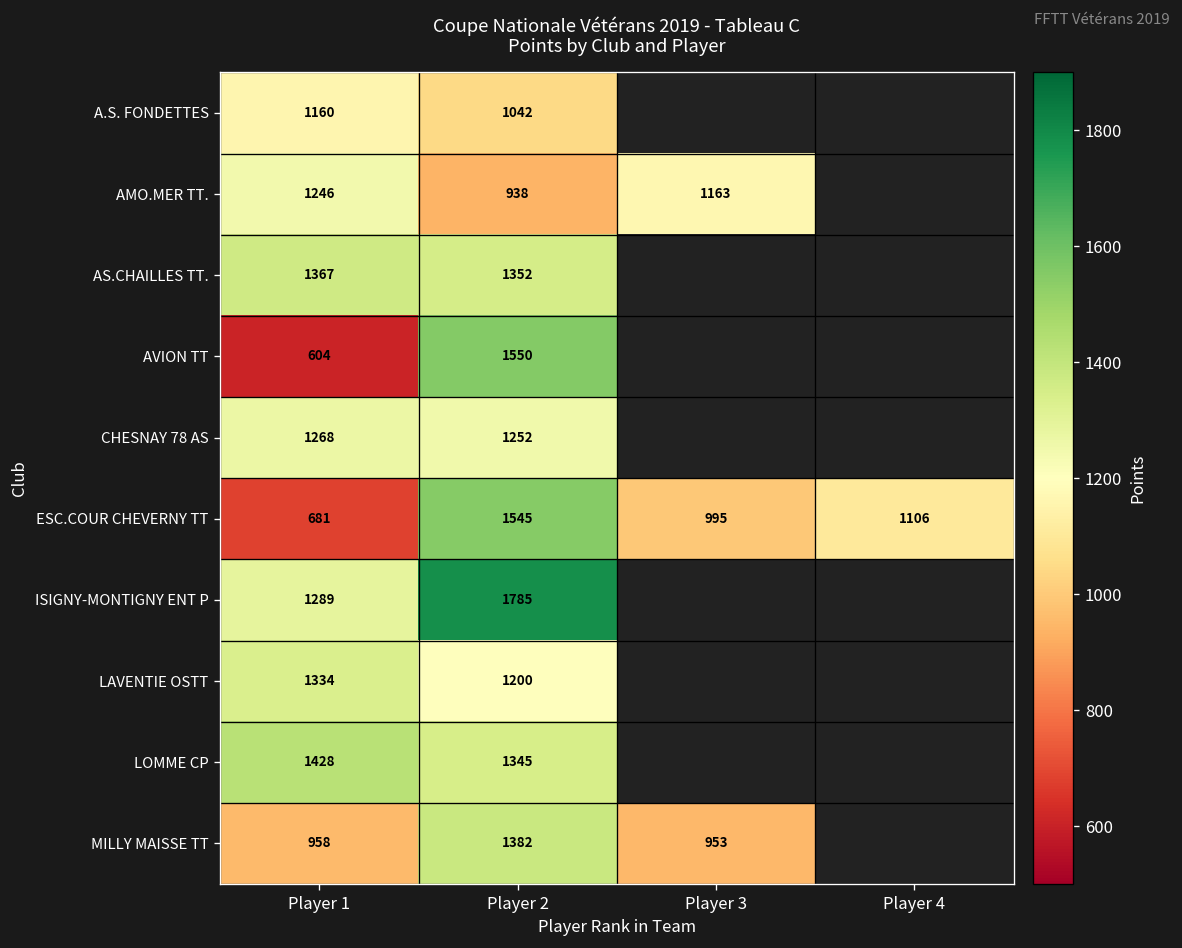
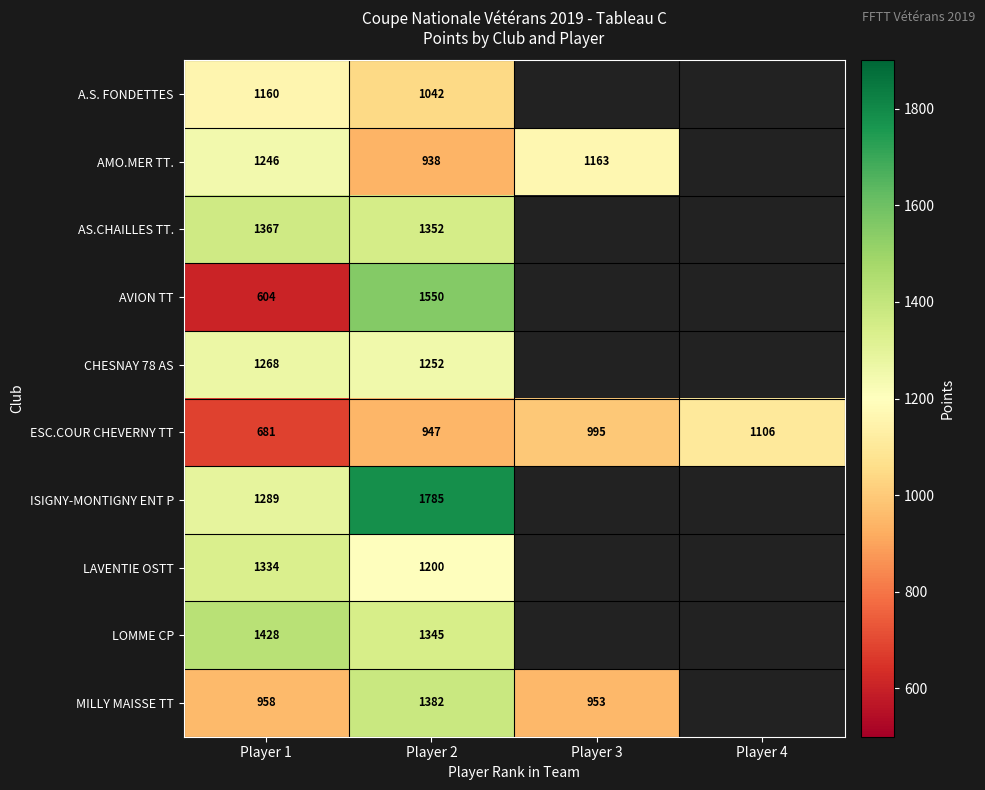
ESC.COUR CHEVERNY TT, Player 2: 1545 -> 947
